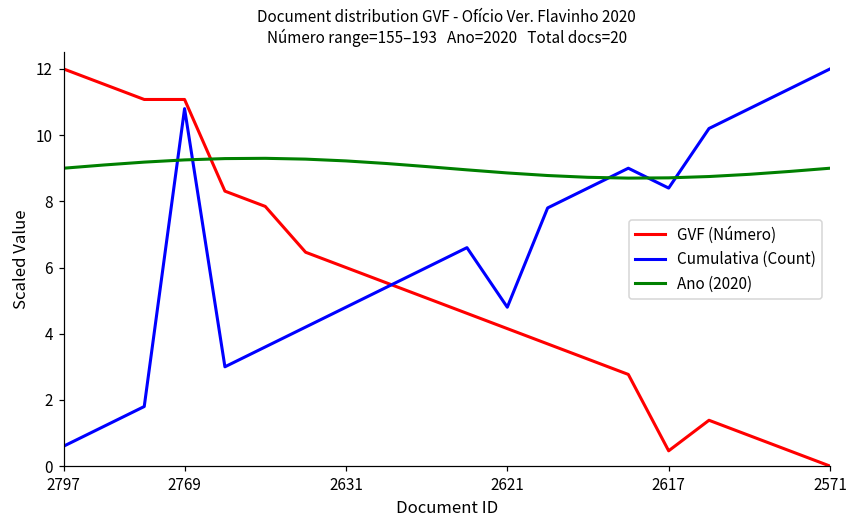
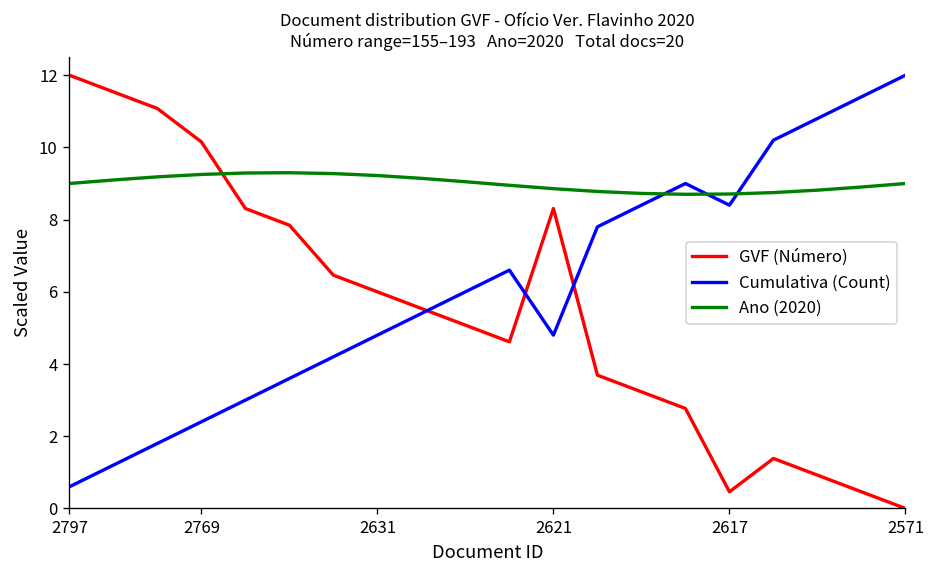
GVF (Número), 2769: 11.1 -> 10.2
Cumulativa (Count), 2769: 10.8 -> 2.4
GVF (Número), 2621: 4.2 -> 8.3
